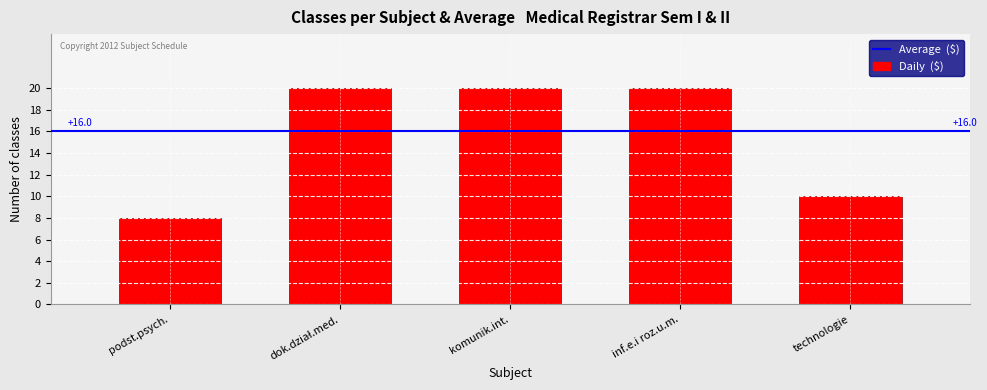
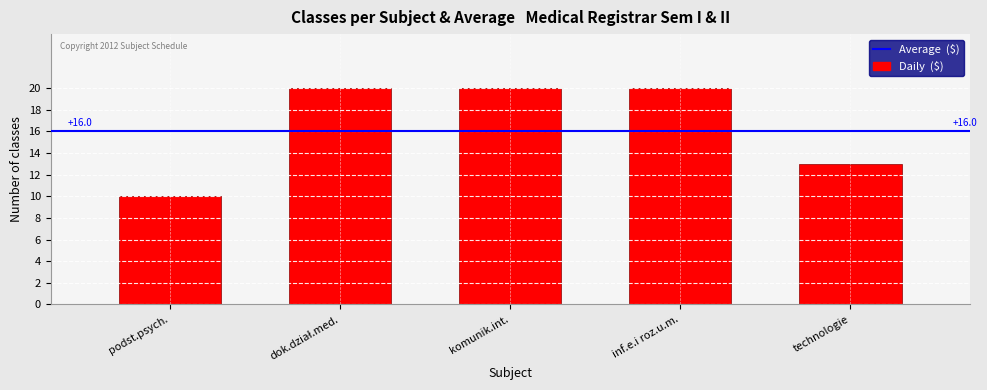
podst.psych.: 8 -> 10
technologie: 10 -> 13
